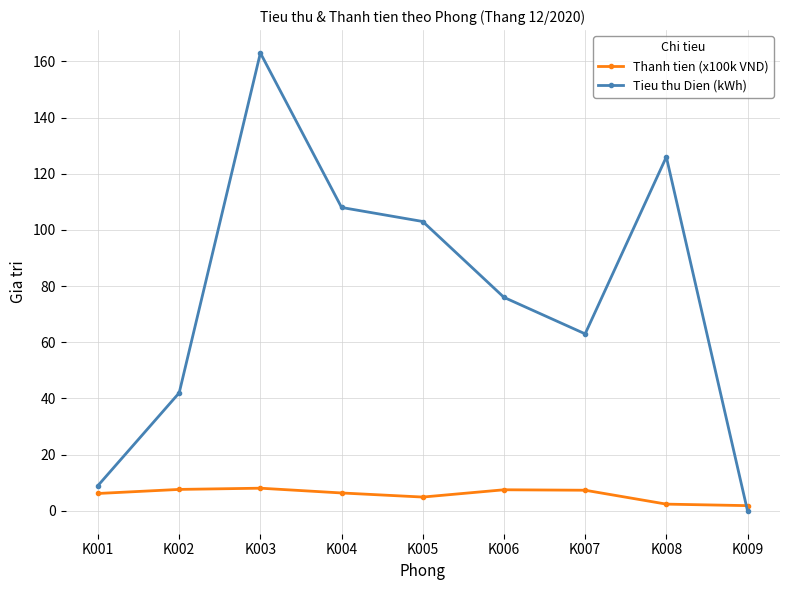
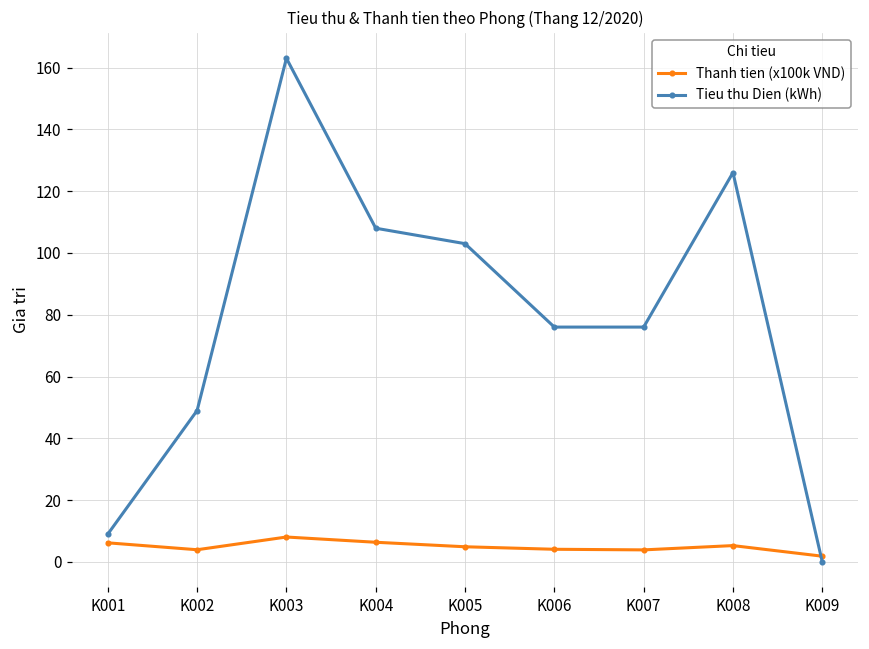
Thanh tien (x100k VND), K002: 8 -> 4
Tieu thu Dien (kWh), K002: 42 -> 49
Thanh tien (x100k VND), K006: 7 -> 4
Thanh tien (x100k VND), K007: 7 -> 4
Tieu thu Dien (kWh), K007: 63 -> 76
Thanh tien (x100k VND), K008: 2 -> 5
